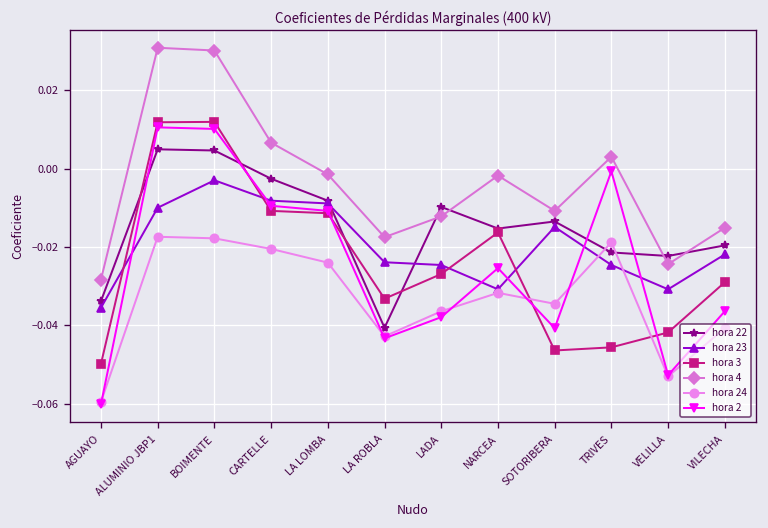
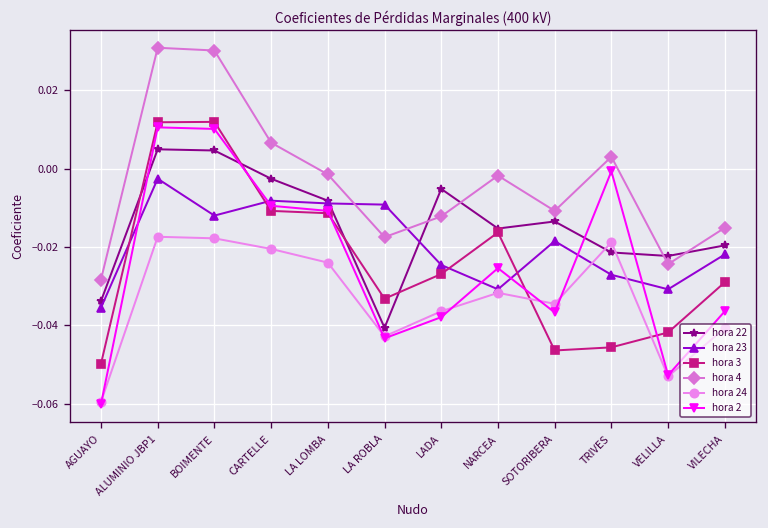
hora 23, ALUMINIO JBP1: -0.010 -> -0.003
hora 23, BOIMENTE: -0.003 -> -0.012
hora 23, LA ROBLA: -0.024 -> -0.009
hora 22, LADA: -0.010 -> -0.005
hora 23, SOTORIBERA: -0.015 -> -0.019
hora 2, SOTORIBERA: -0.041 -> -0.037
hora 23, TRIVES: -0.025 -> -0.027
